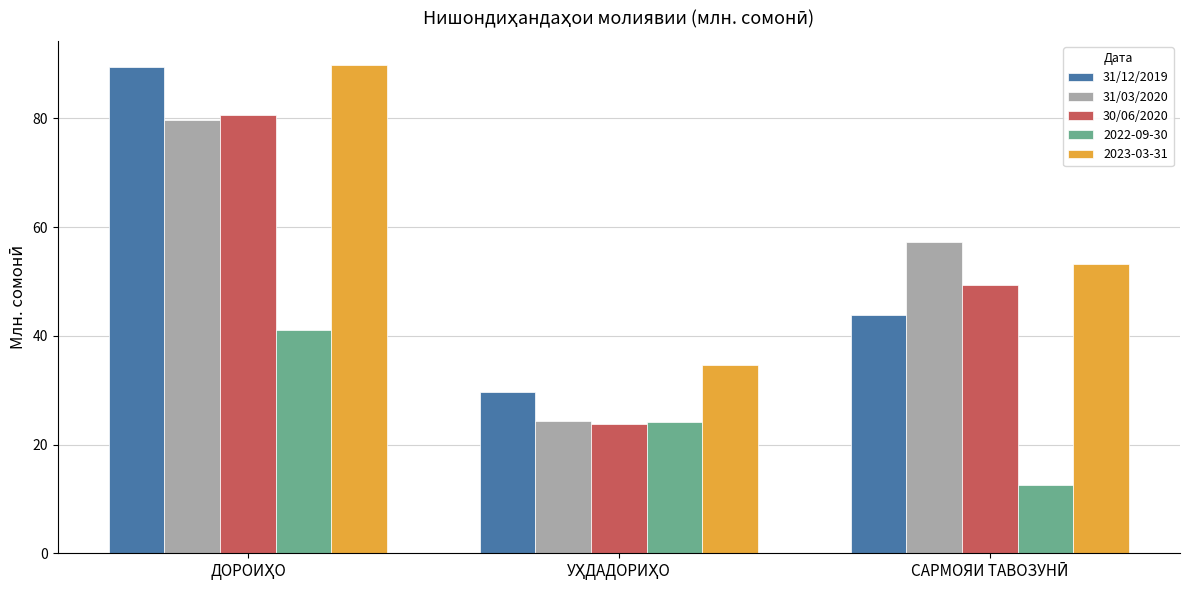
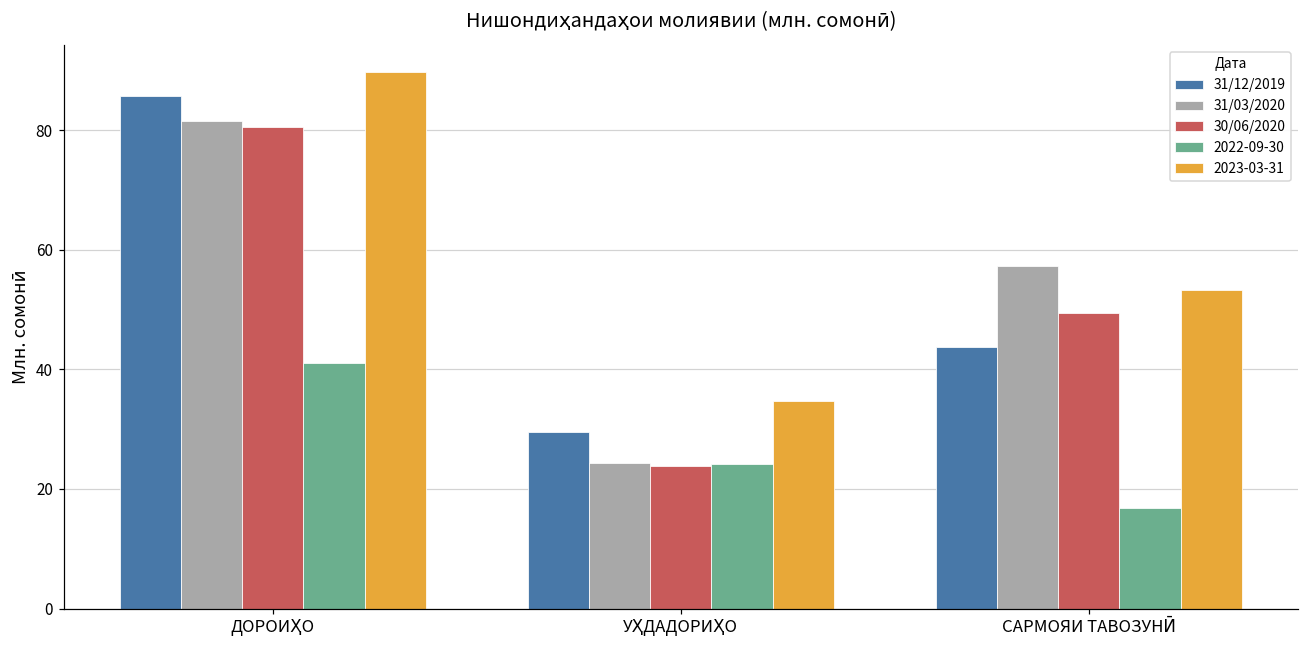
31/12/2019, ДОРОИҲО: 90 -> 86
31/03/2020, ДОРОИҲО: 80 -> 82
2022-09-30, САРМОЯИ ТАВОЗУНӢ: 13 -> 17
